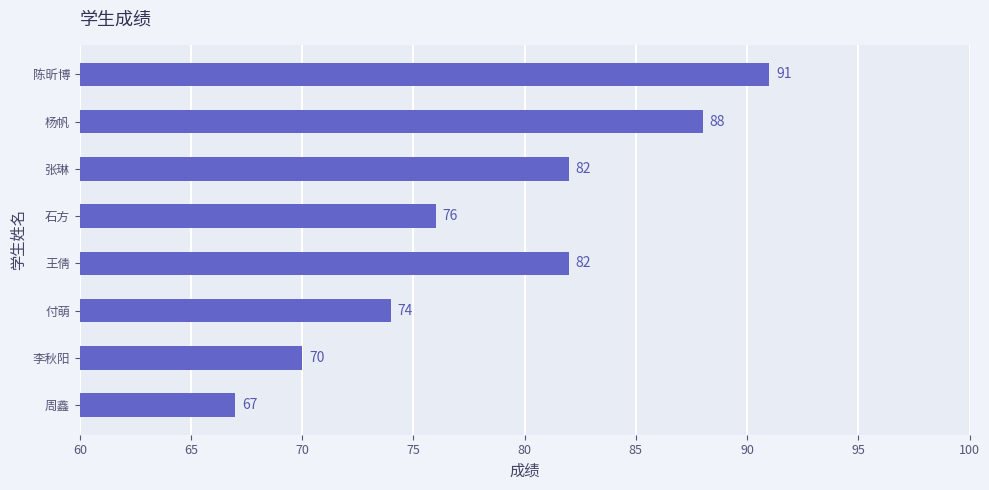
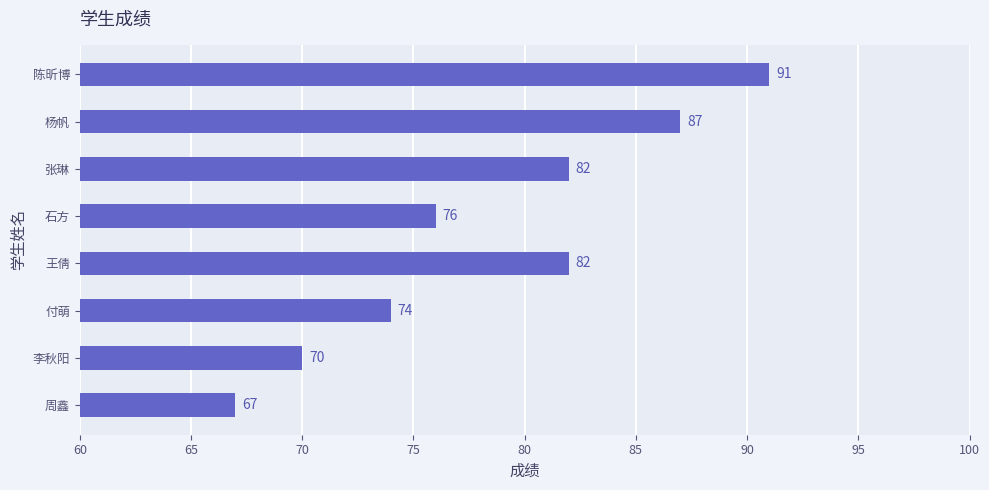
杨帆: 88 -> 87
